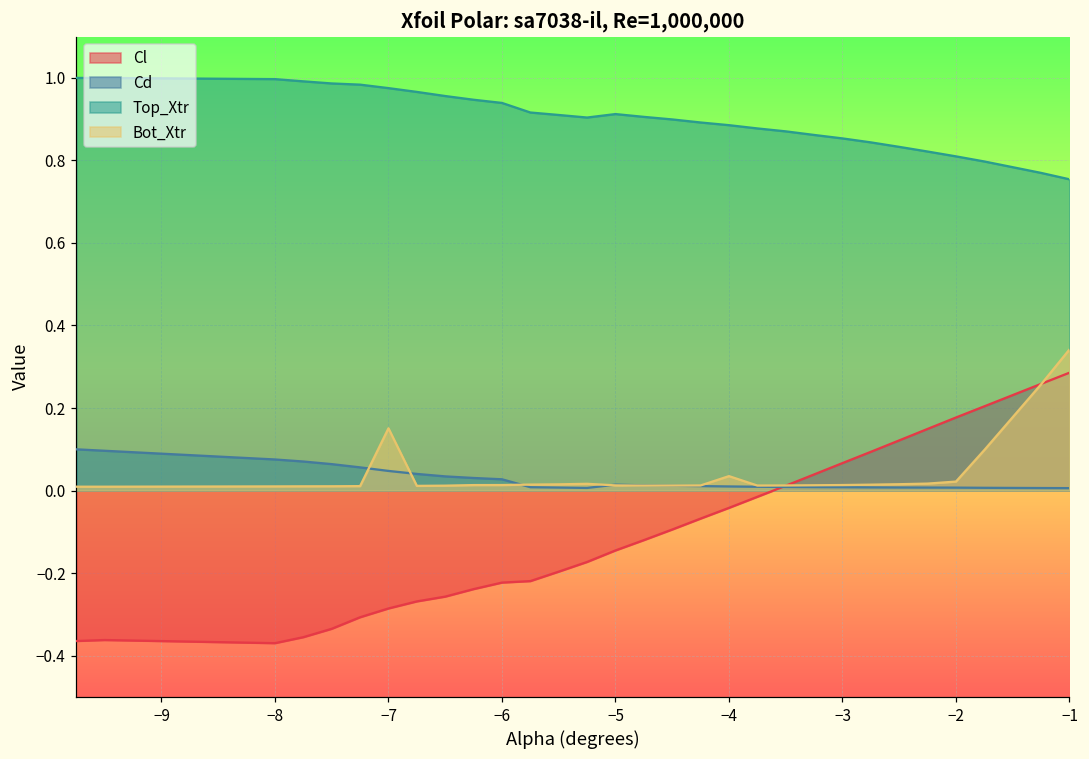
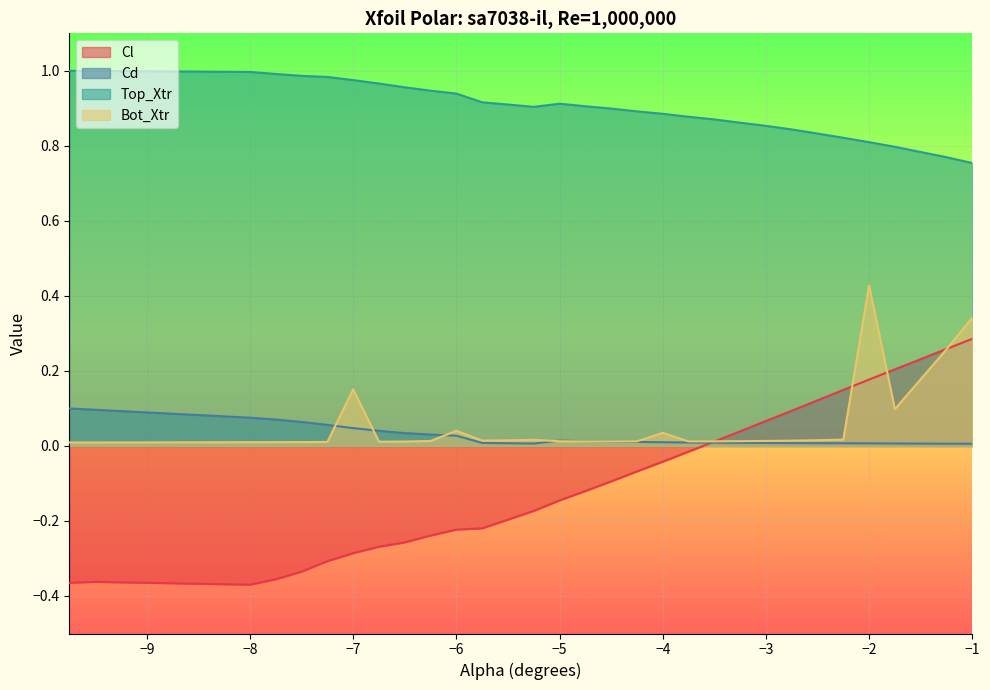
Bot_Xtr, −6: 0.01 -> 0.04
Bot_Xtr, −2: 0.02 -> 0.43
